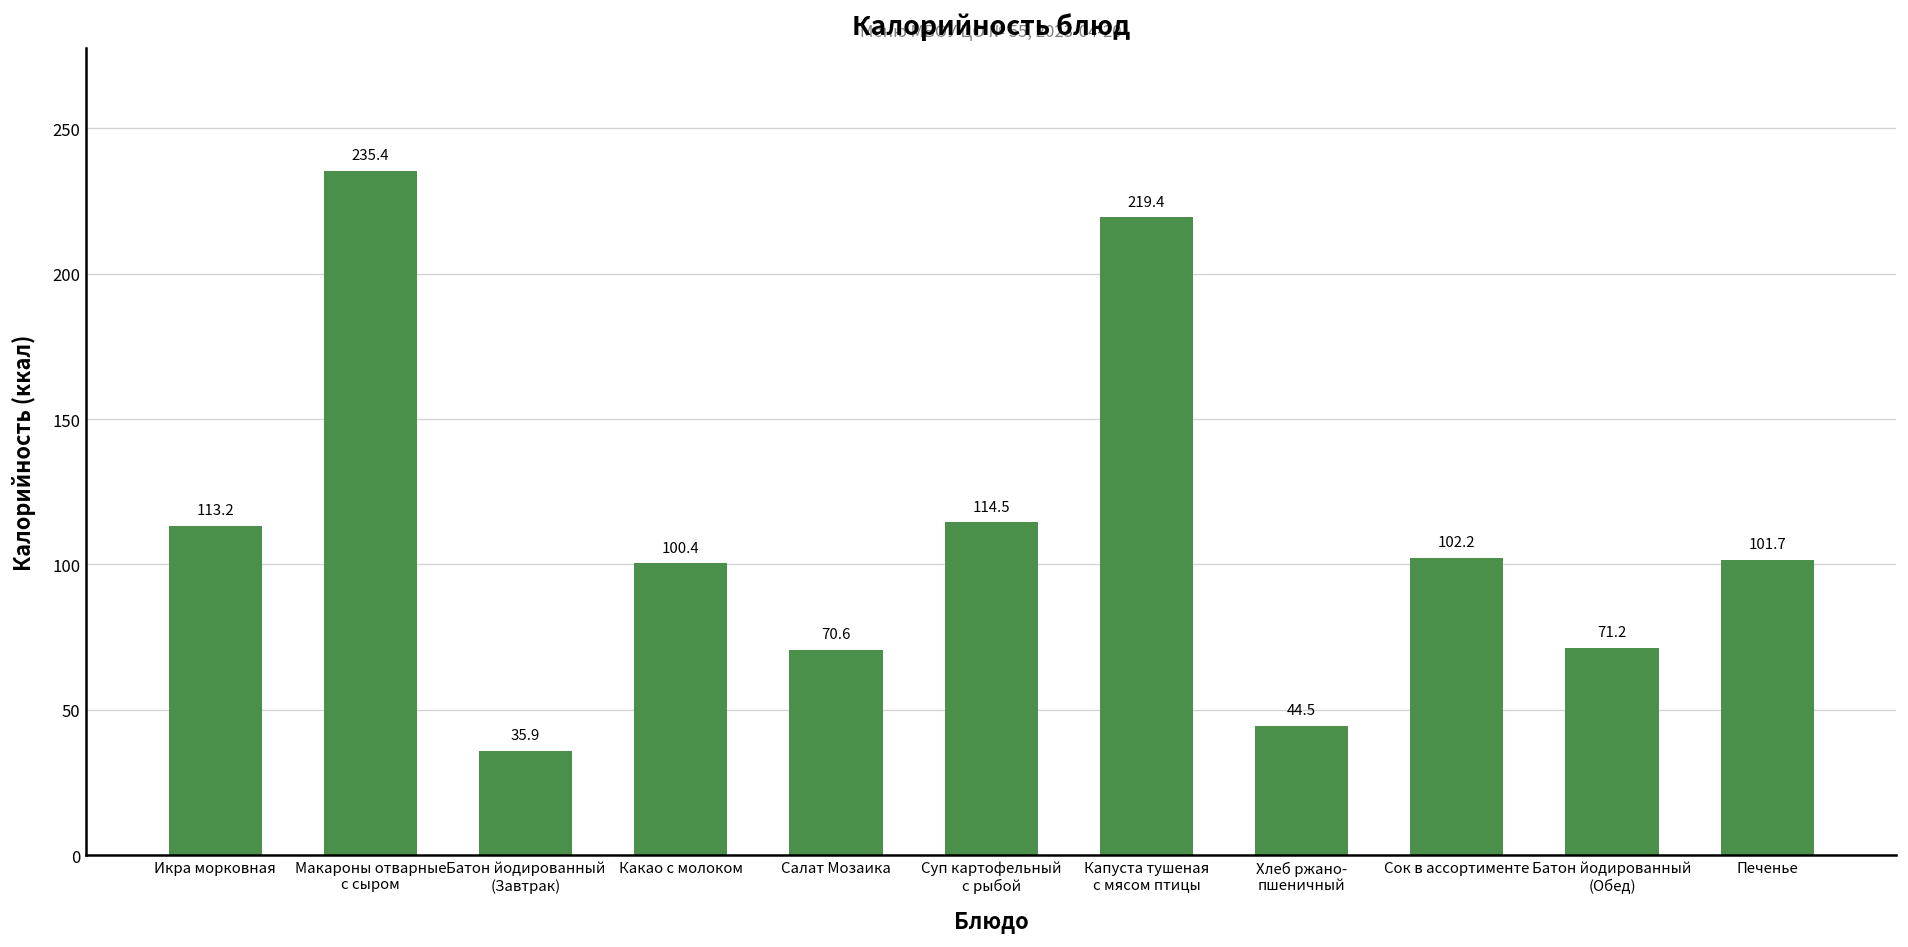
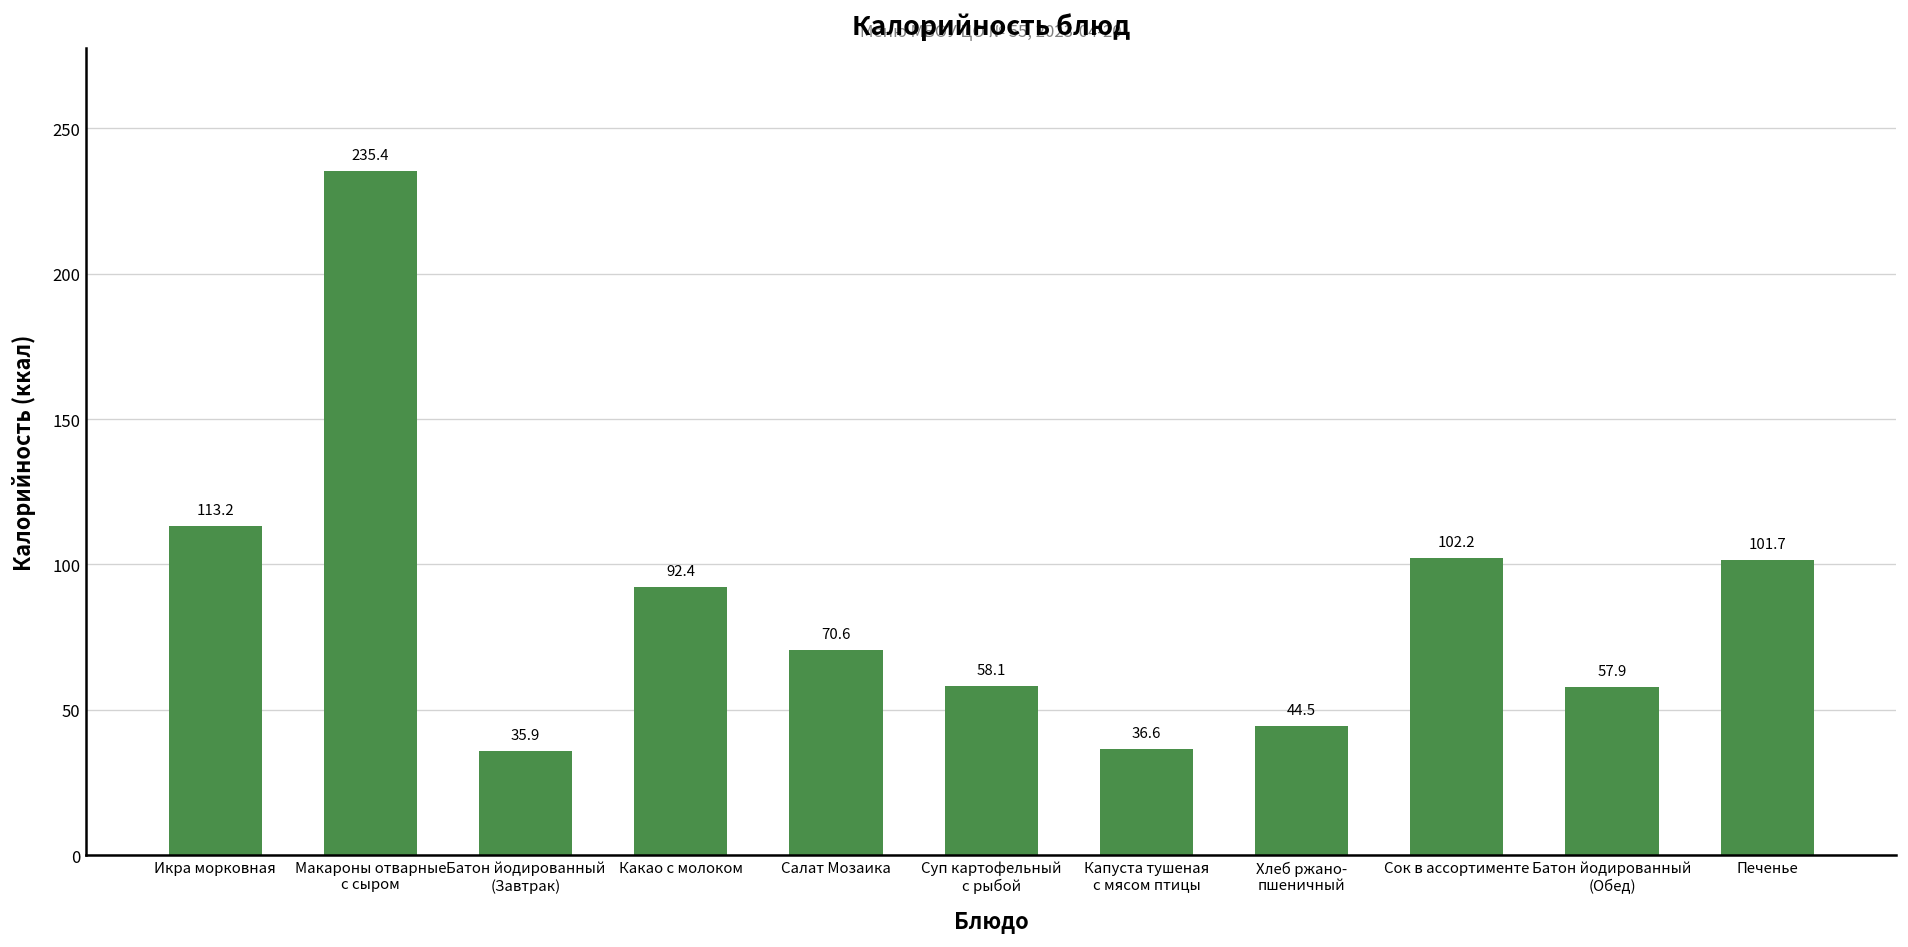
Какао с молоком: 100.4 -> 92.4
Суп картофельный с рыбой: 114.5 -> 58.1
Капуста тушеная с мясом птицы: 219.4 -> 36.6
Батон йодированный (Обед): 71.2 -> 57.9
